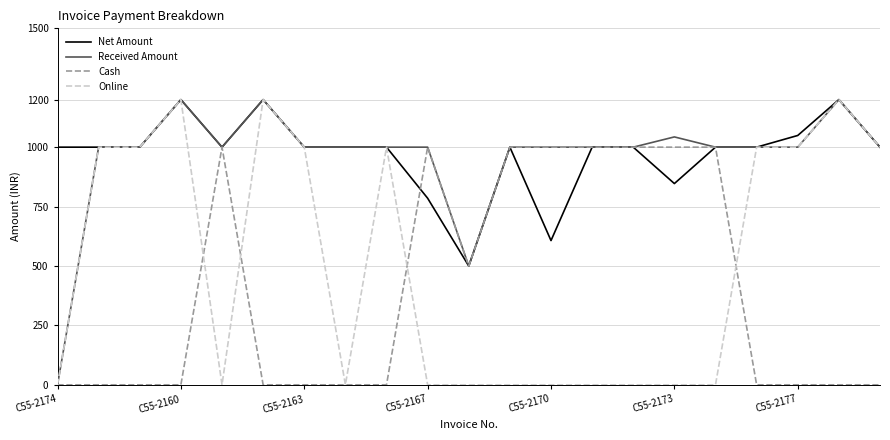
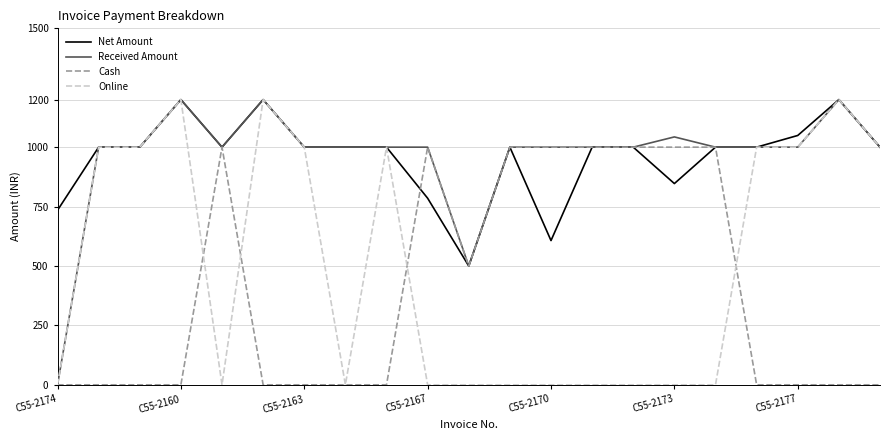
Net Amount, C55-2174: 1000 -> 730
